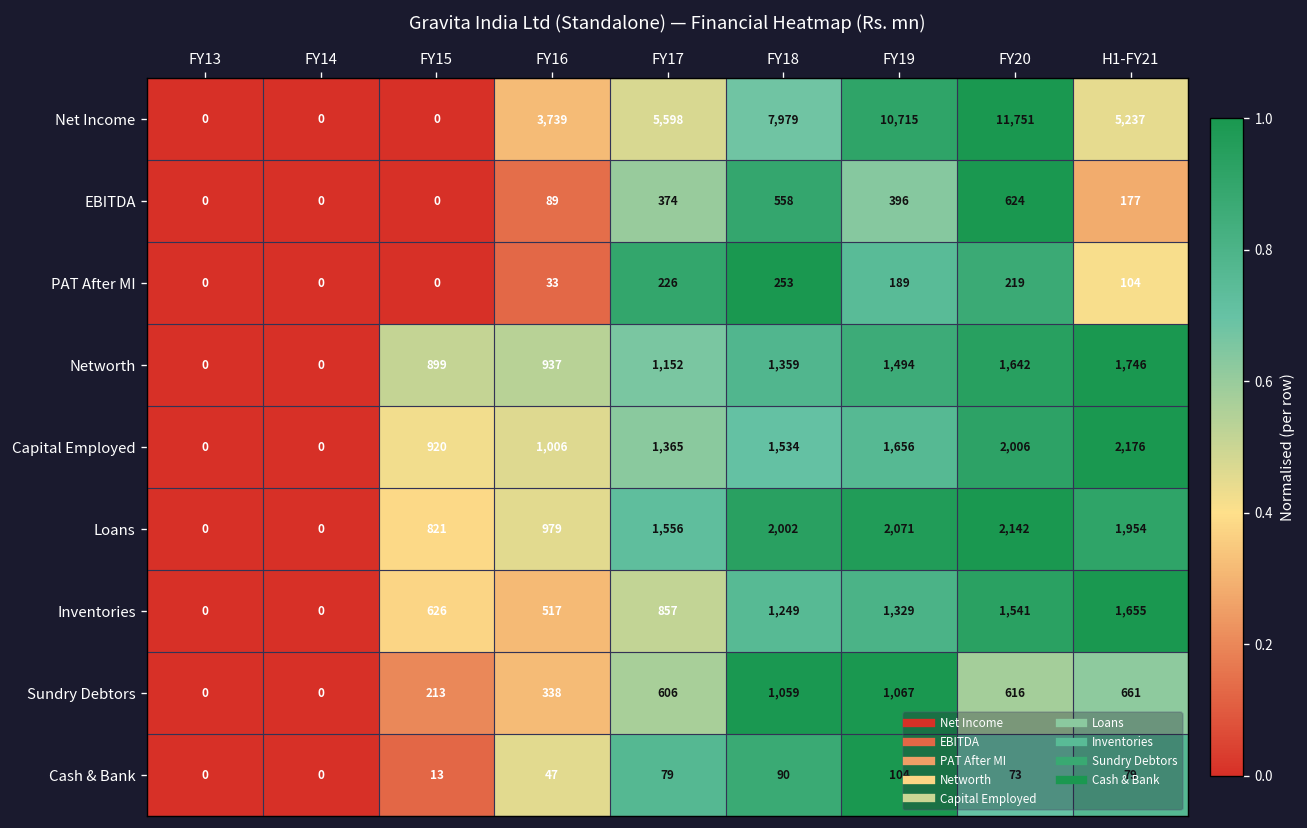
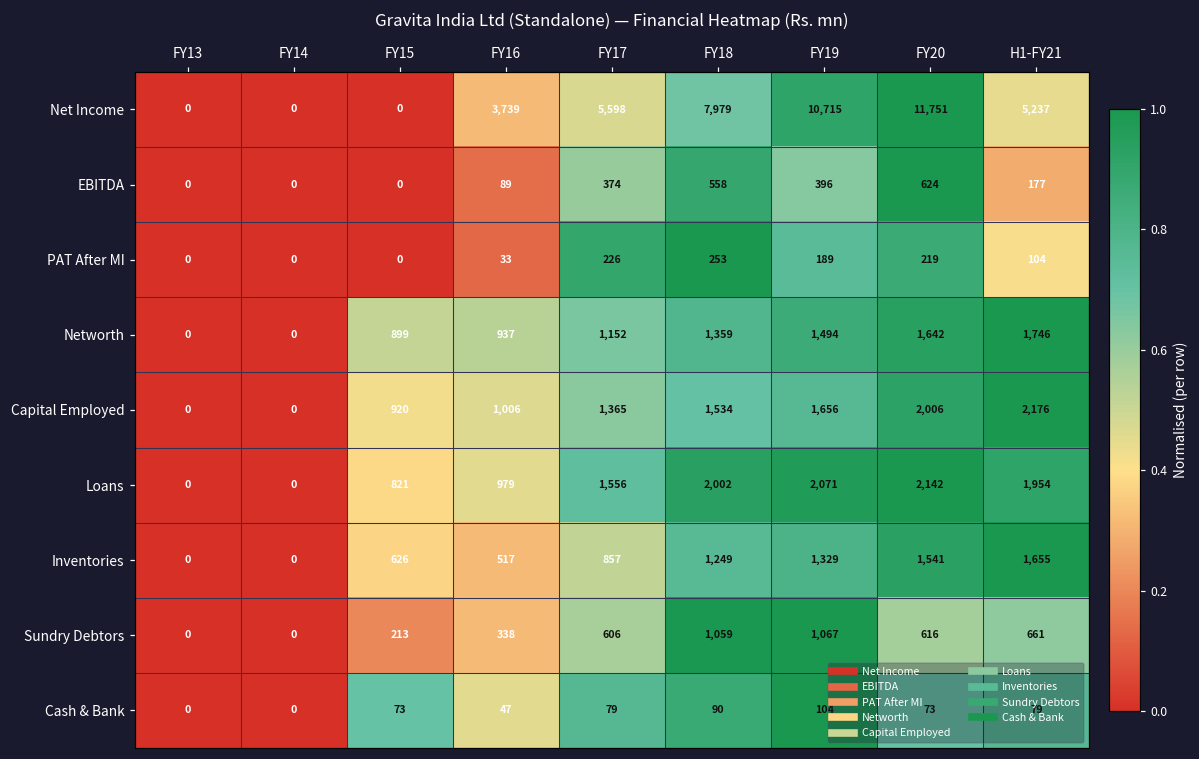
Cash & Bank, FY15: 13 -> 73
